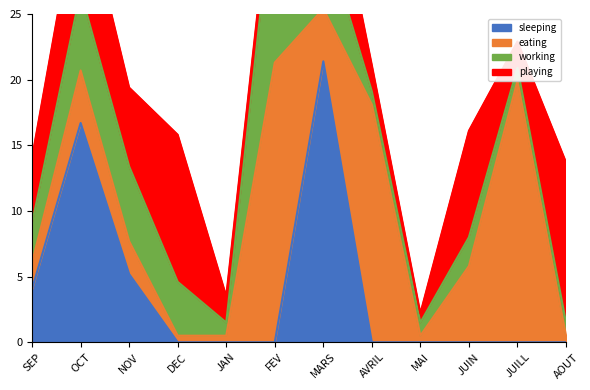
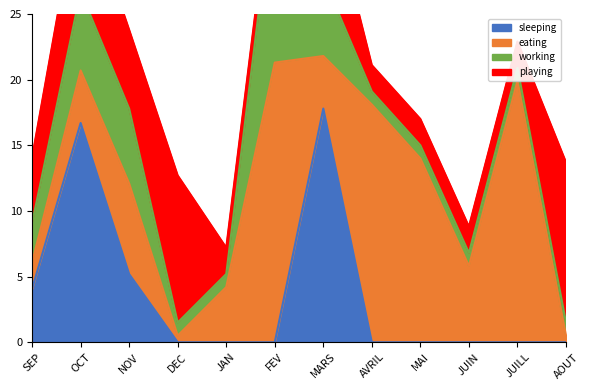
eating, NOV: 2.5 -> 6.9
working, DEC: 4.1 -> 1.0
eating, JAN: 0.5 -> 4.2
sleeping, MARS: 21.4 -> 17.8
eating, MAI: 0.5 -> 14.0
playing, MAI: 0.7 -> 2.0
working, JUIN: 2.2 -> 1.0
playing, JUIN: 8.1 -> 2.0
